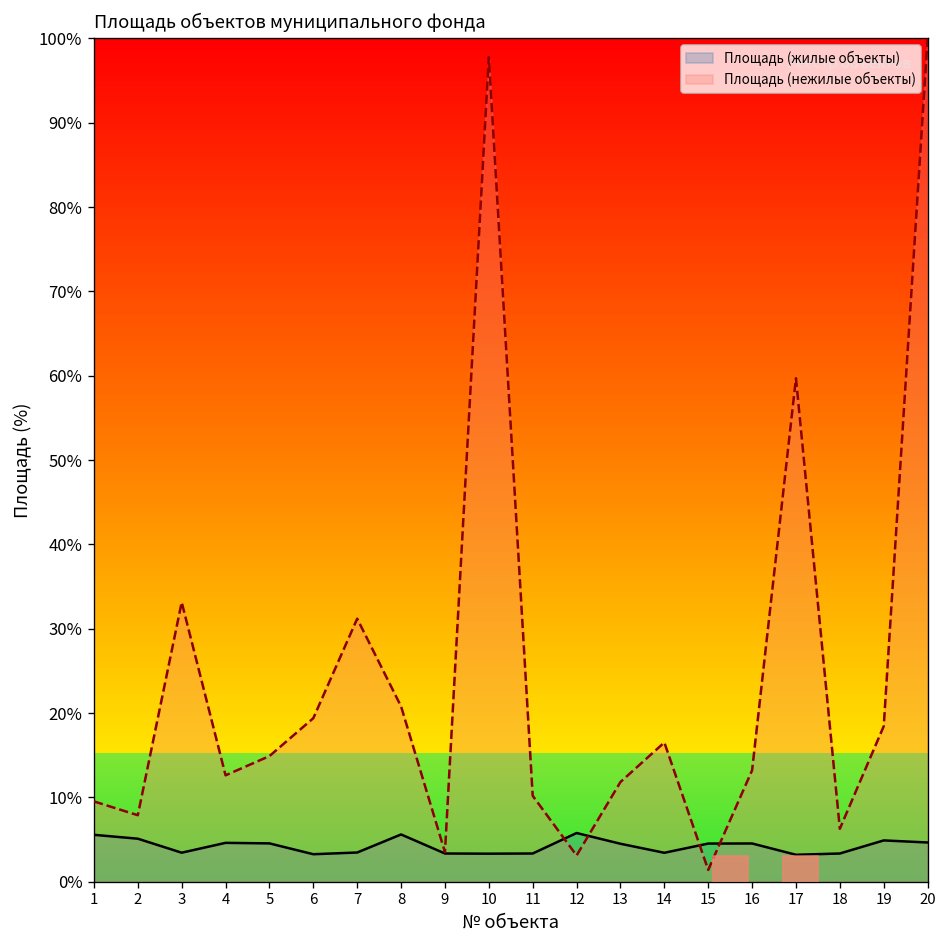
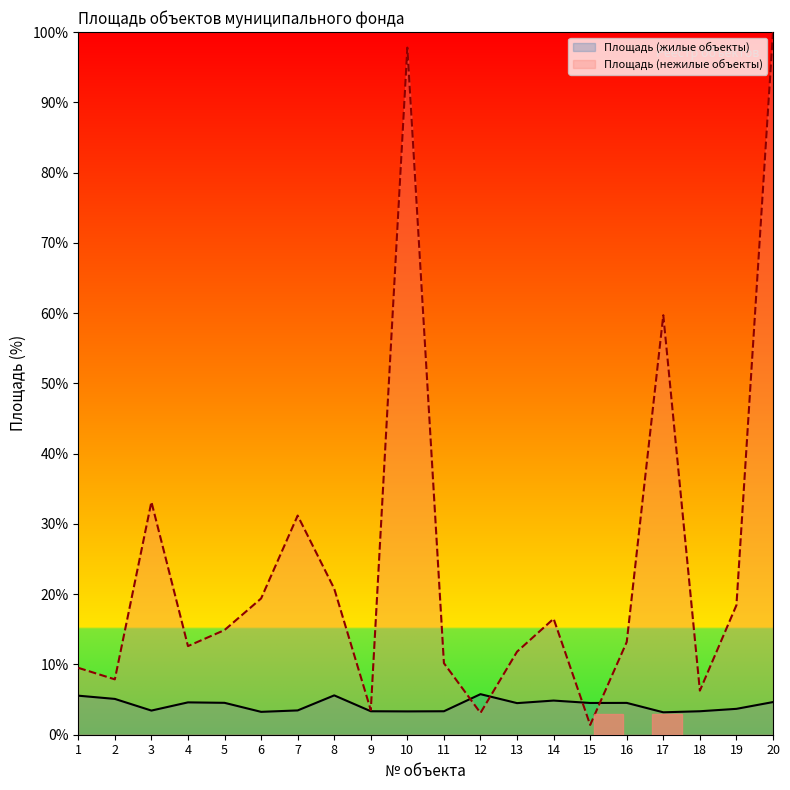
Площадь (жилые объекты), 14: 3% -> 5%
Площадь (жилые объекты), 19: 5% -> 4%
